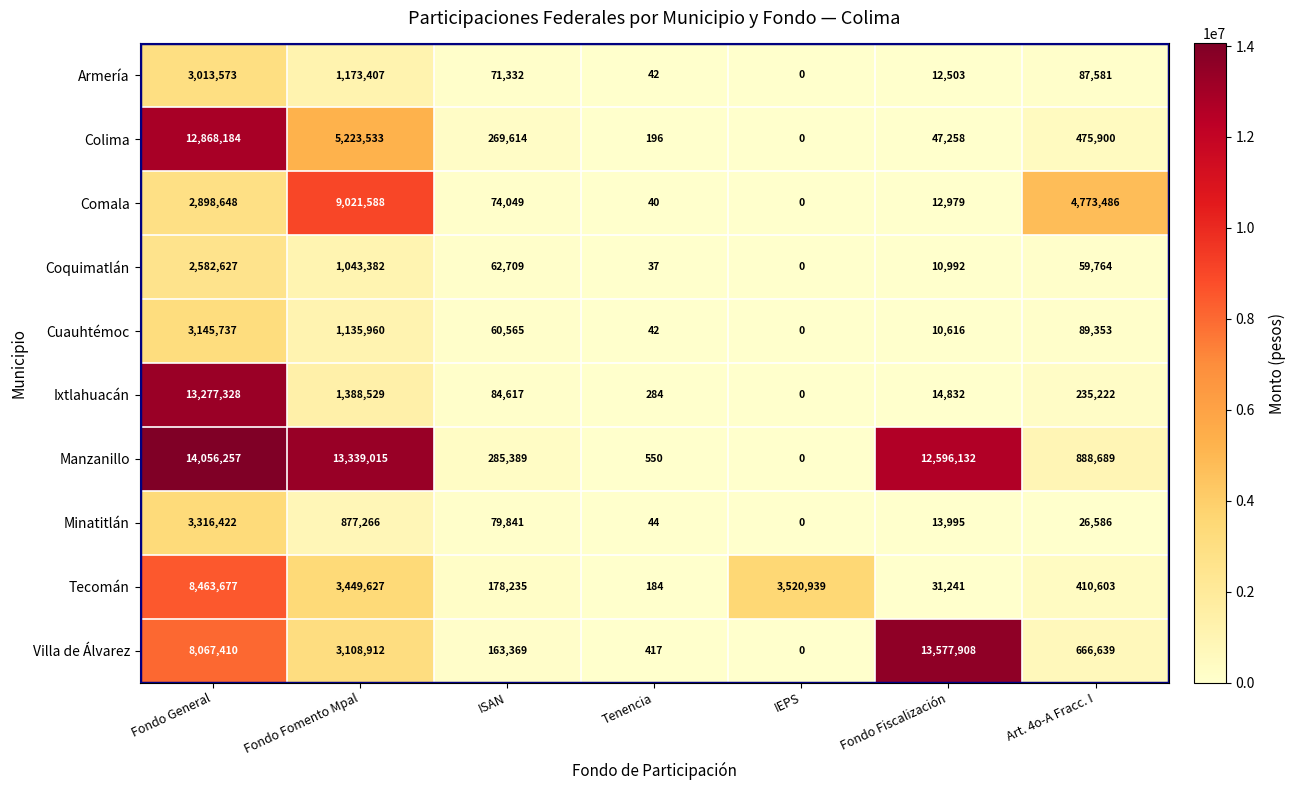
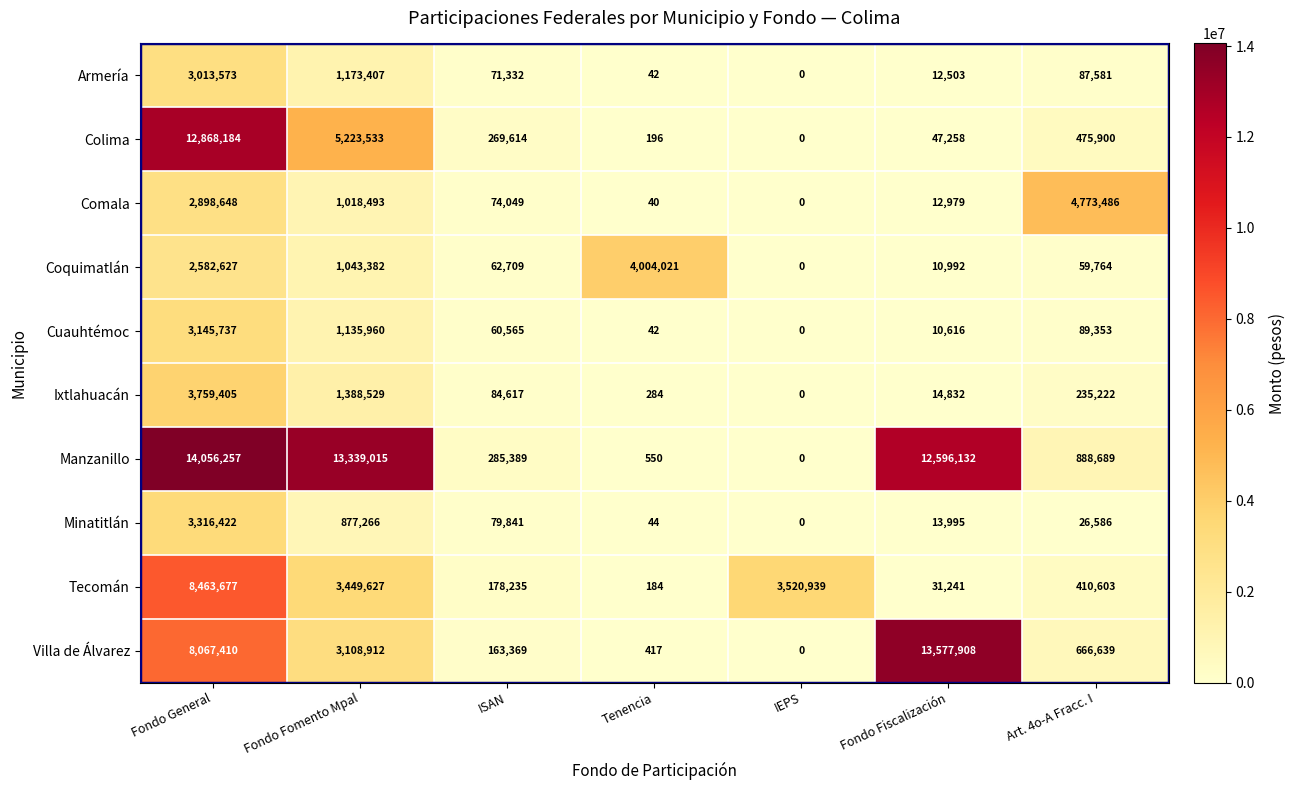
Comala, Fondo Fomento Mpal: 9,021,588 -> 1,018,493
Coquimatlán, Tenencia: 37 -> 4,004,021
Ixtlahuacán, Fondo General: 13,277,328 -> 3,759,405
